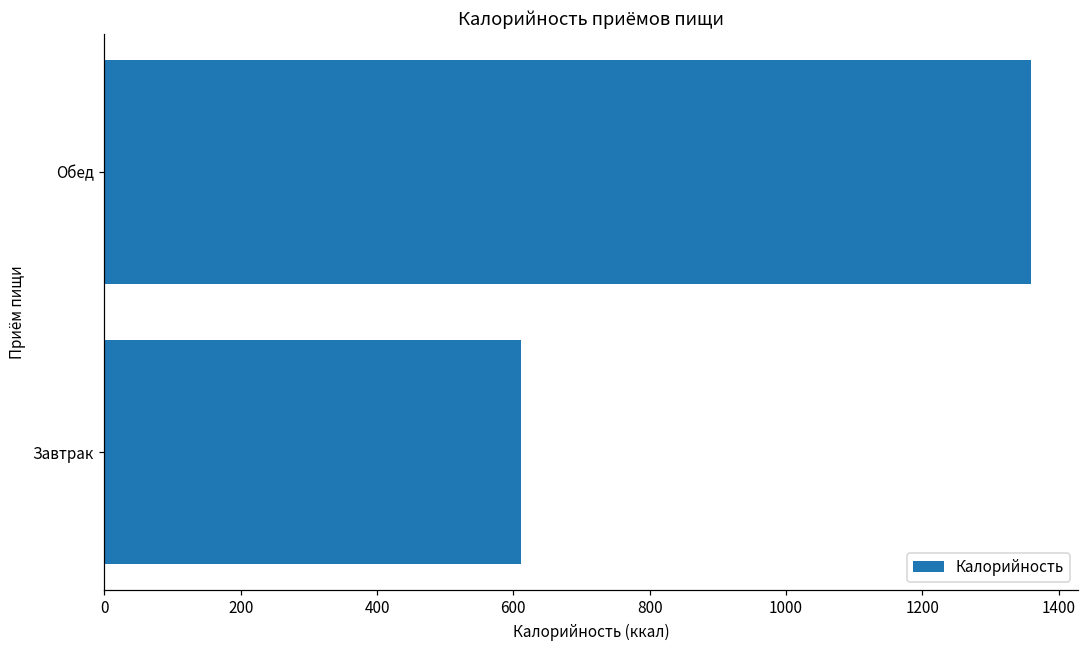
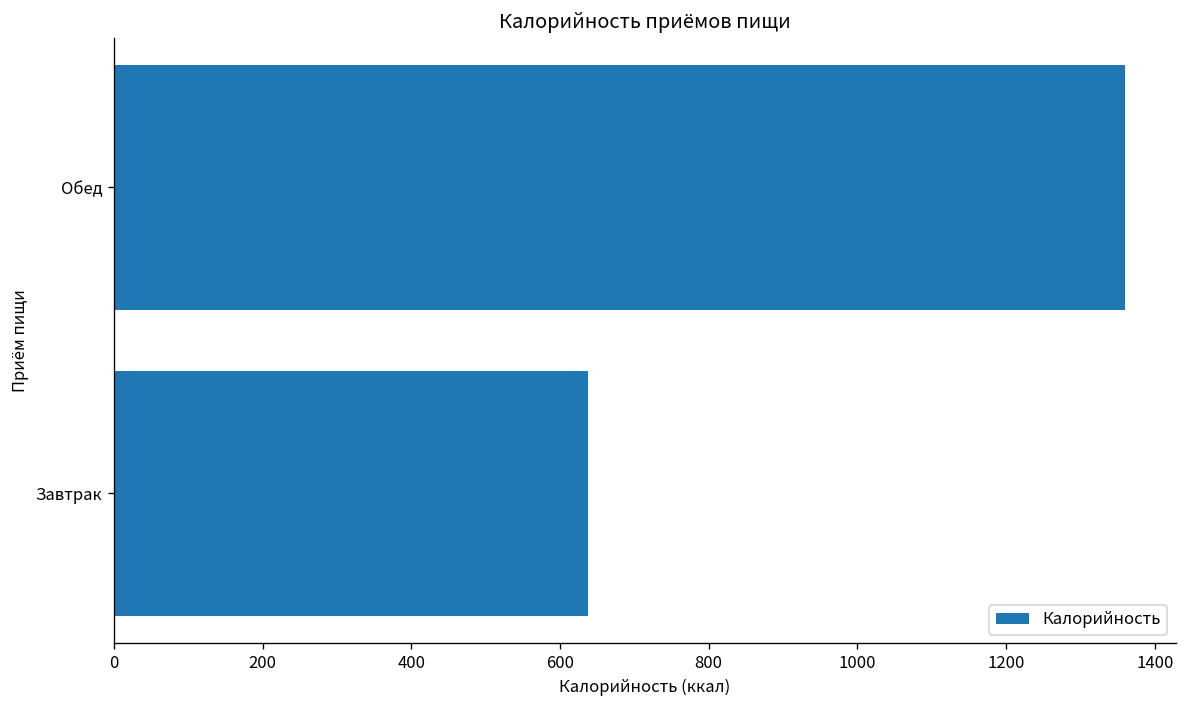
Завтрак: 610 -> 640
